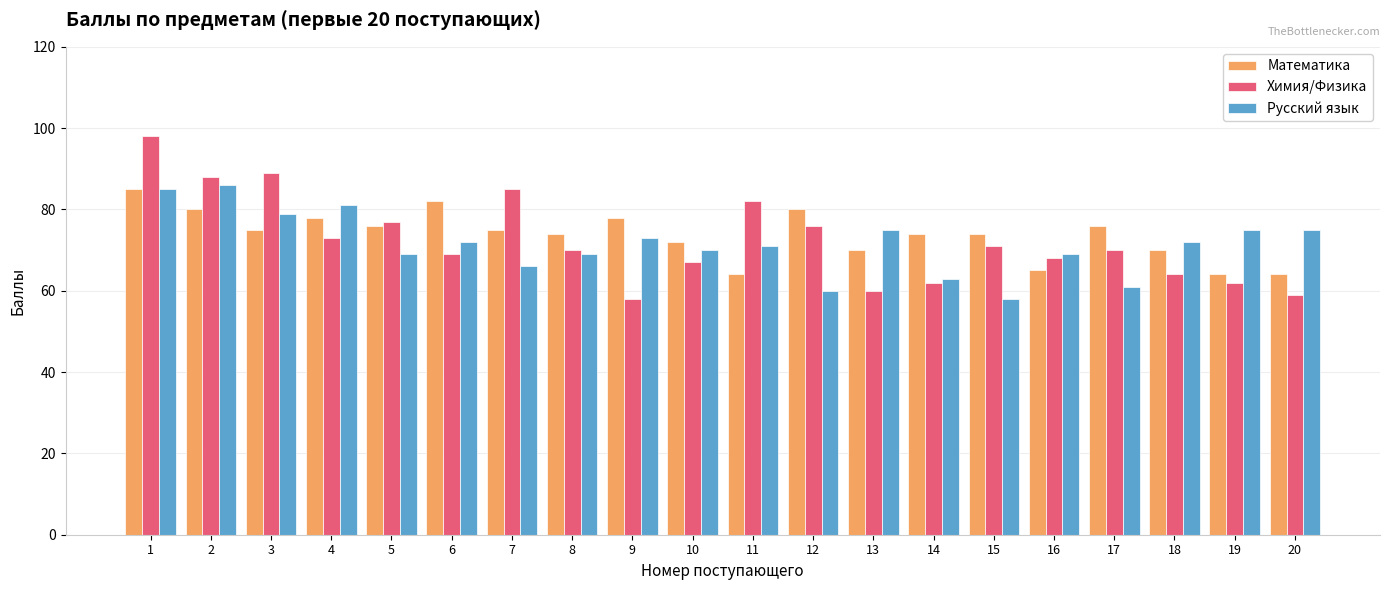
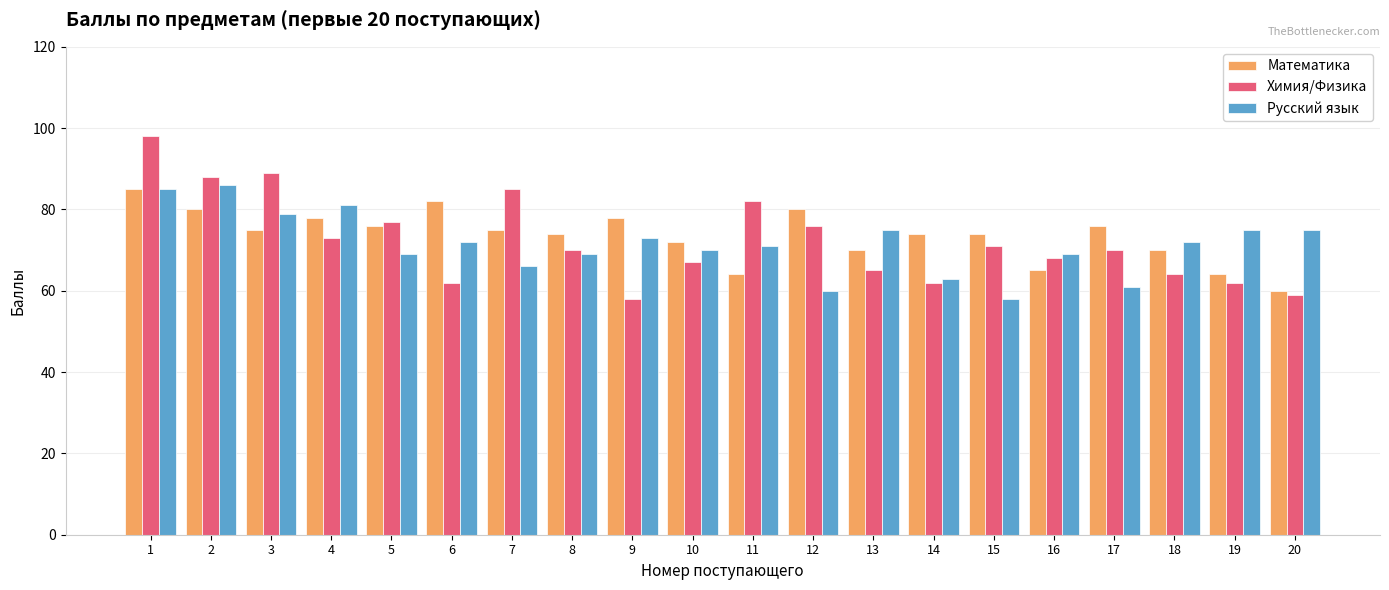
Химия/Физика, 6: 69 -> 62
Химия/Физика, 13: 60 -> 65
Математика, 20: 64 -> 60
